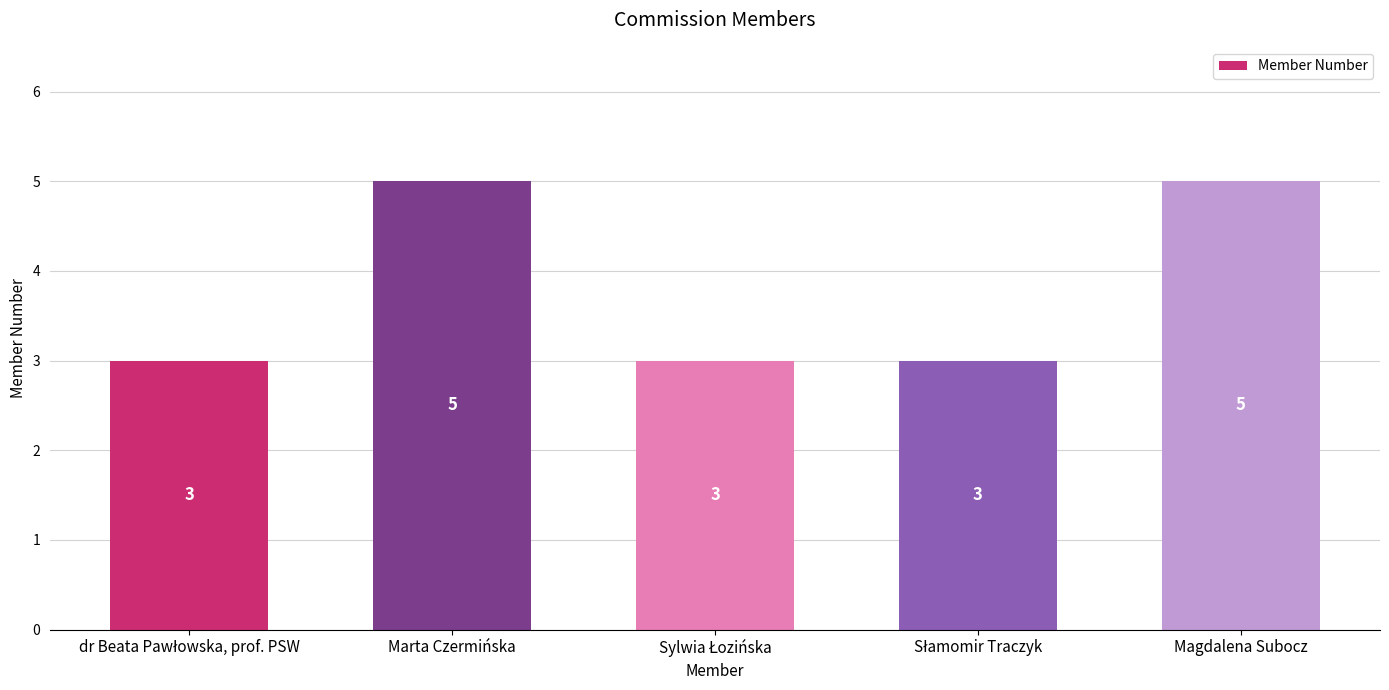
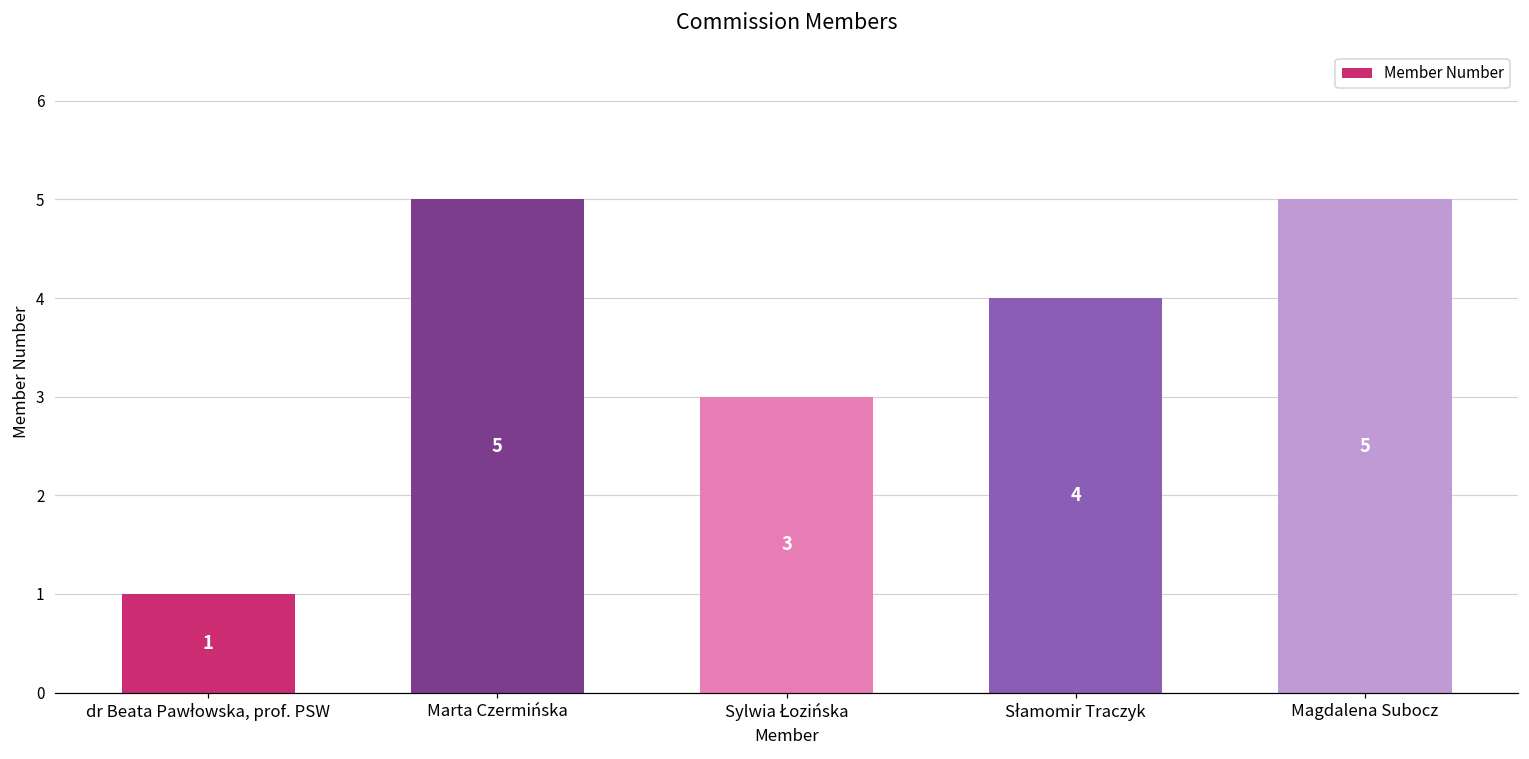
dr Beata Pawłowska, prof. PSW: 3 -> 1
Słamomir Traczyk: 3 -> 4
